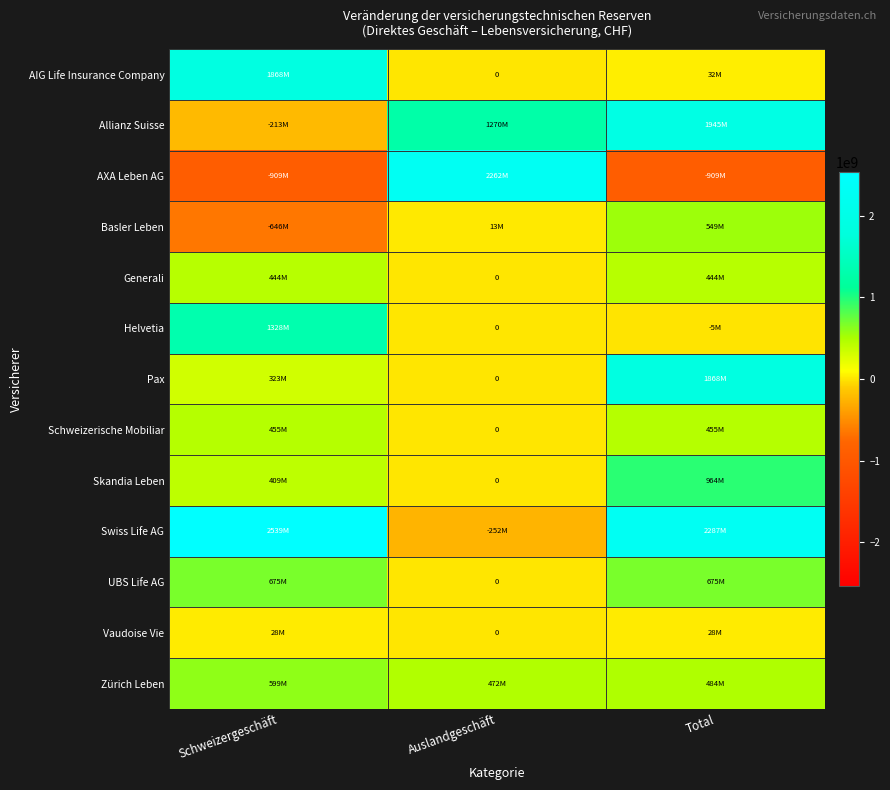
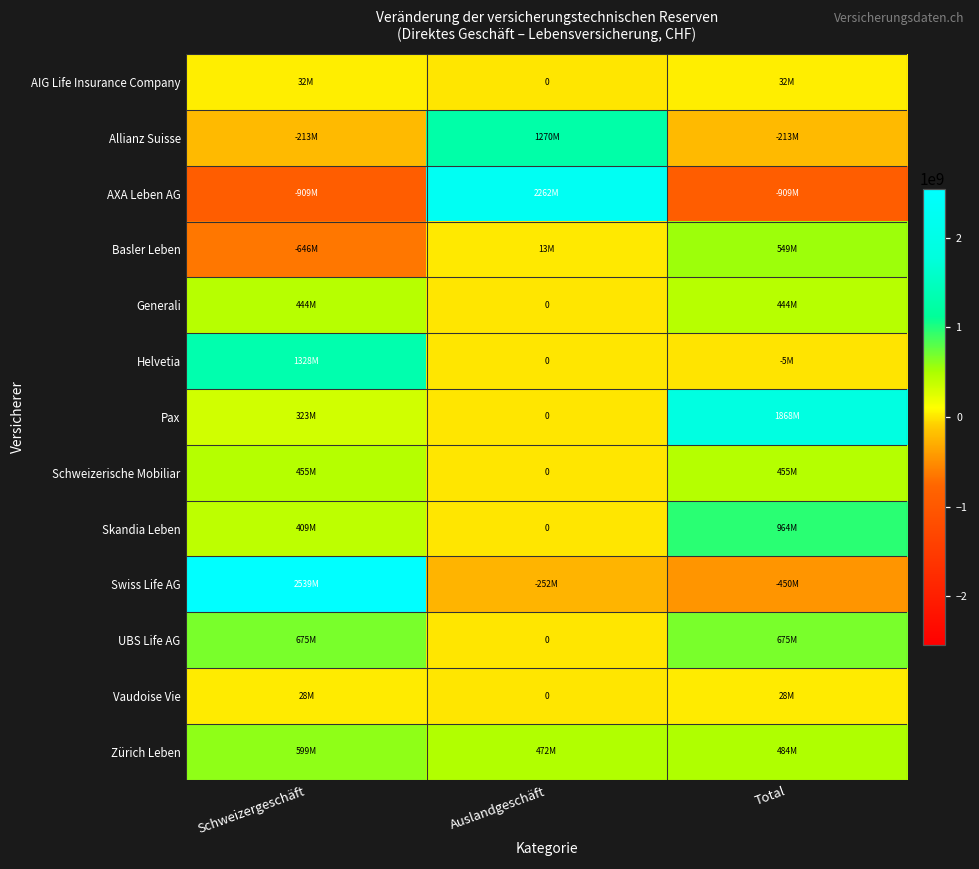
AIG Life Insurance Company, Schweizergeschäft: 1868M -> 32M
Allianz Suisse, Total: 1945M -> -213M
Swiss Life AG, Total: 2287M -> -450M
